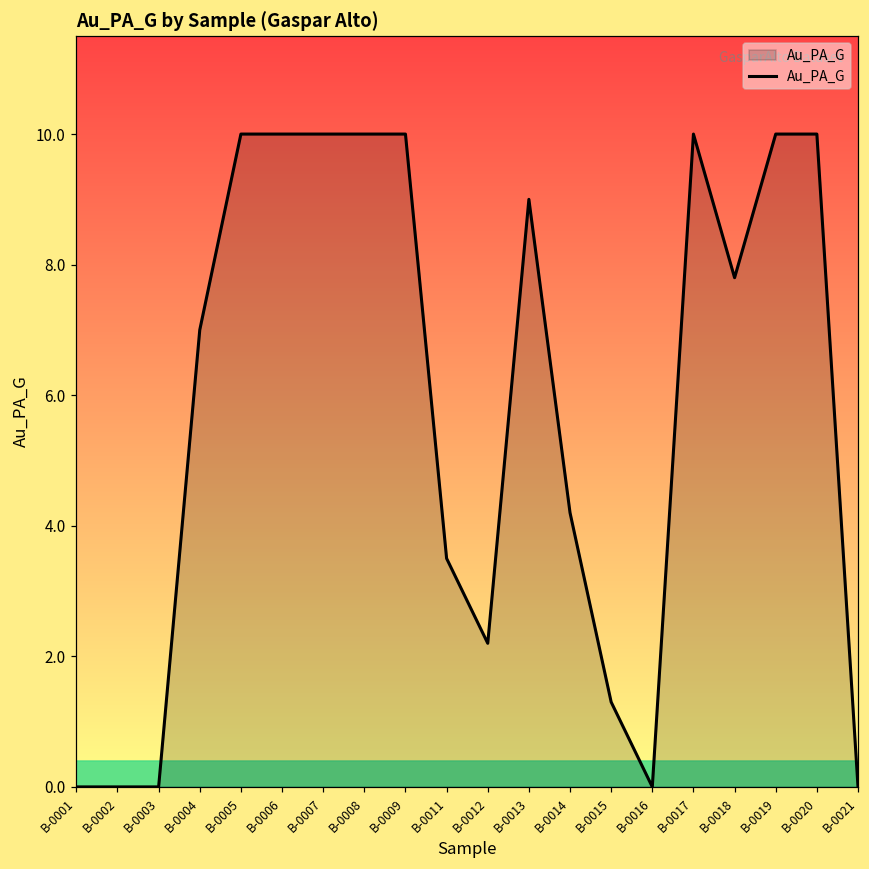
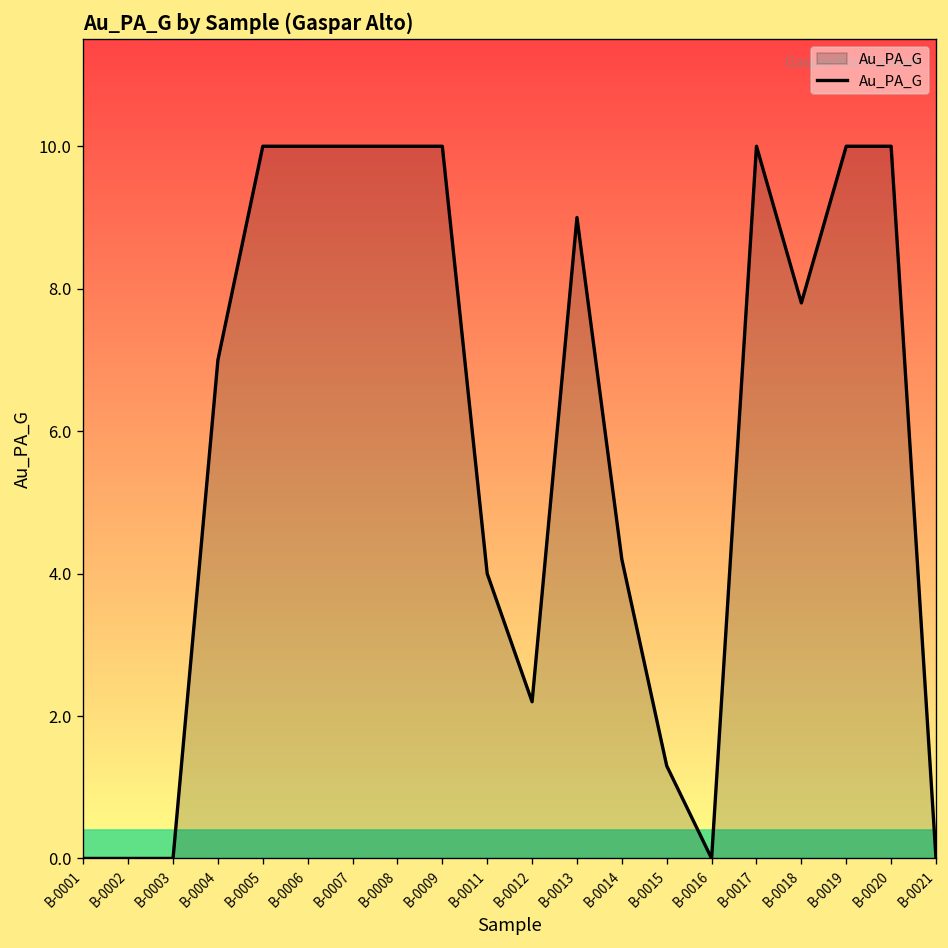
B-0011: 3.5 -> 4.0
